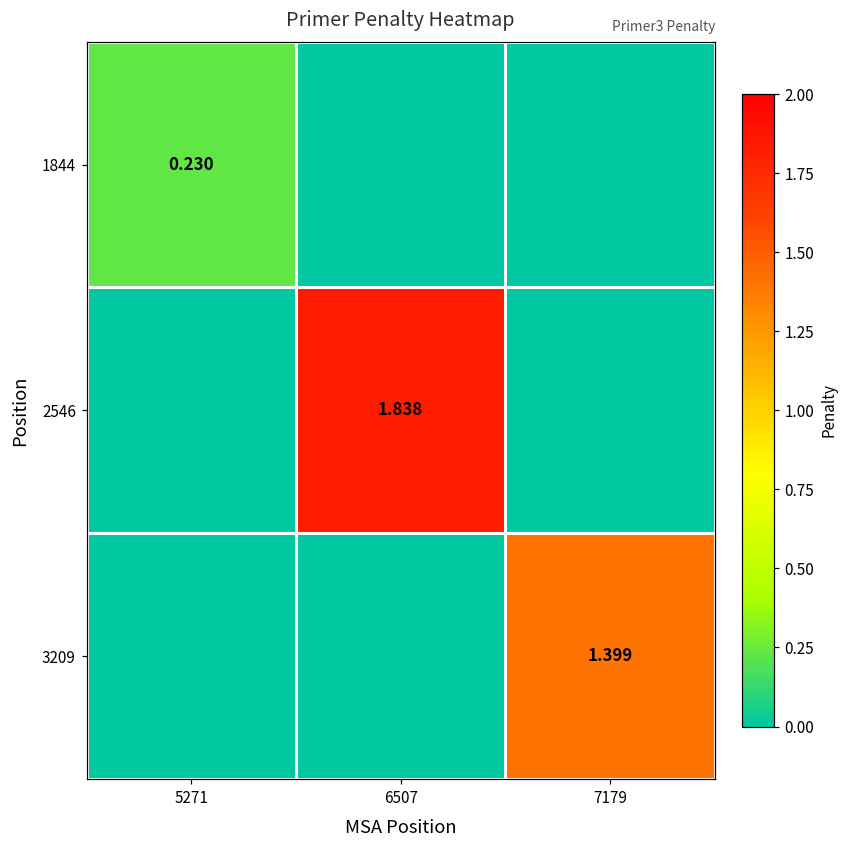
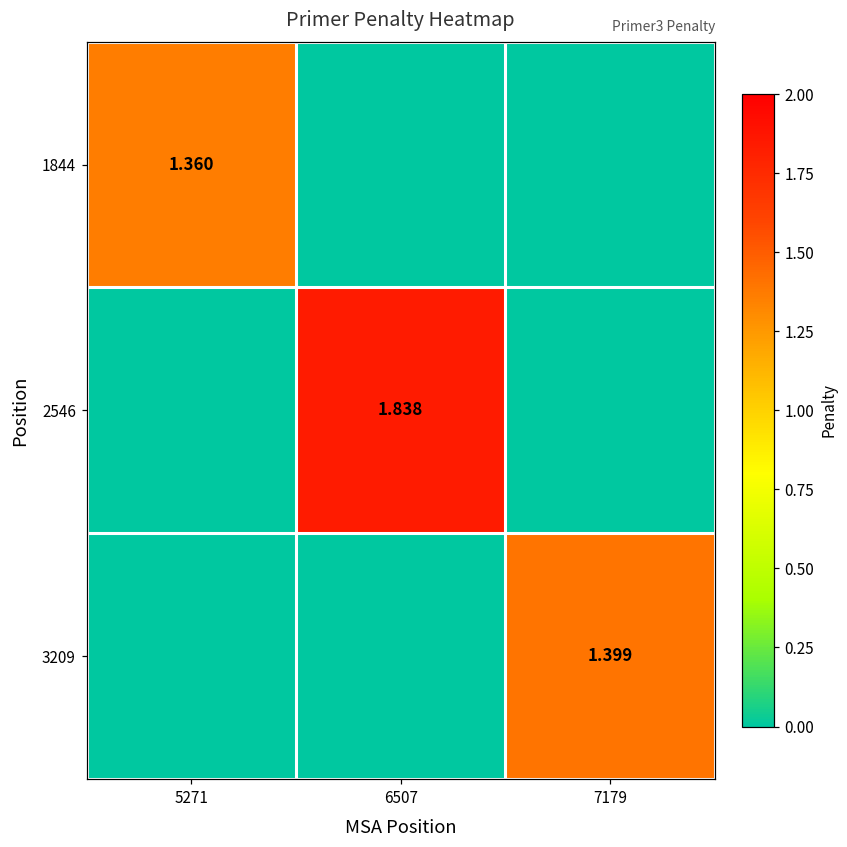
1844, 5271: 0.230 -> 1.360
